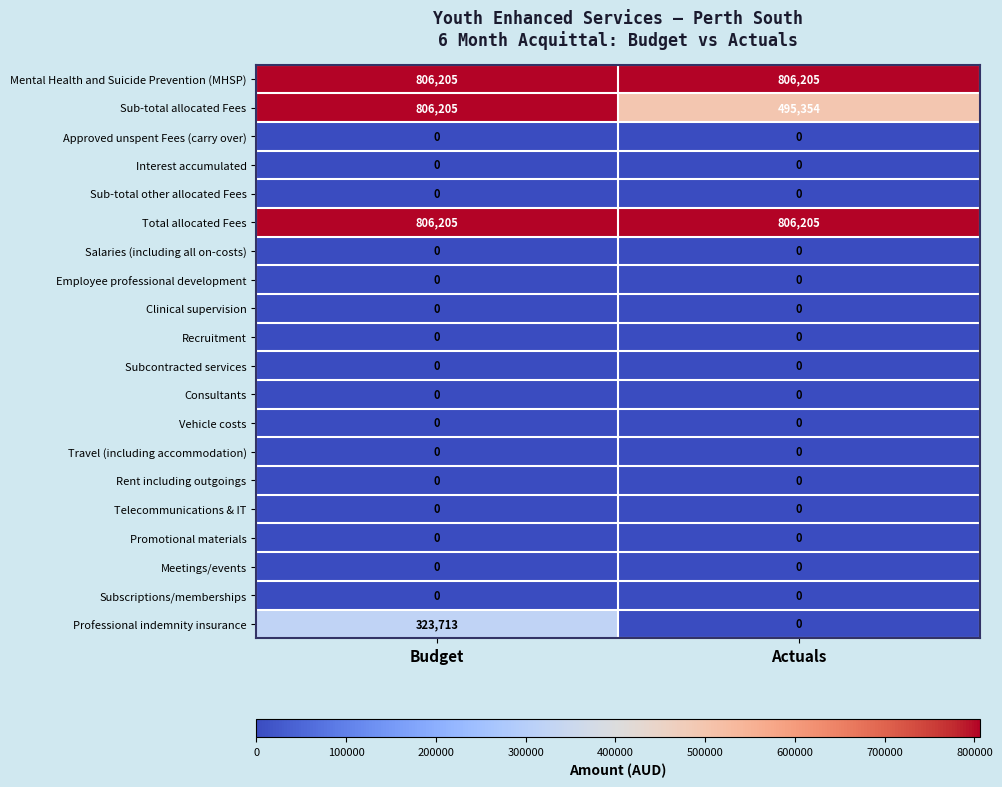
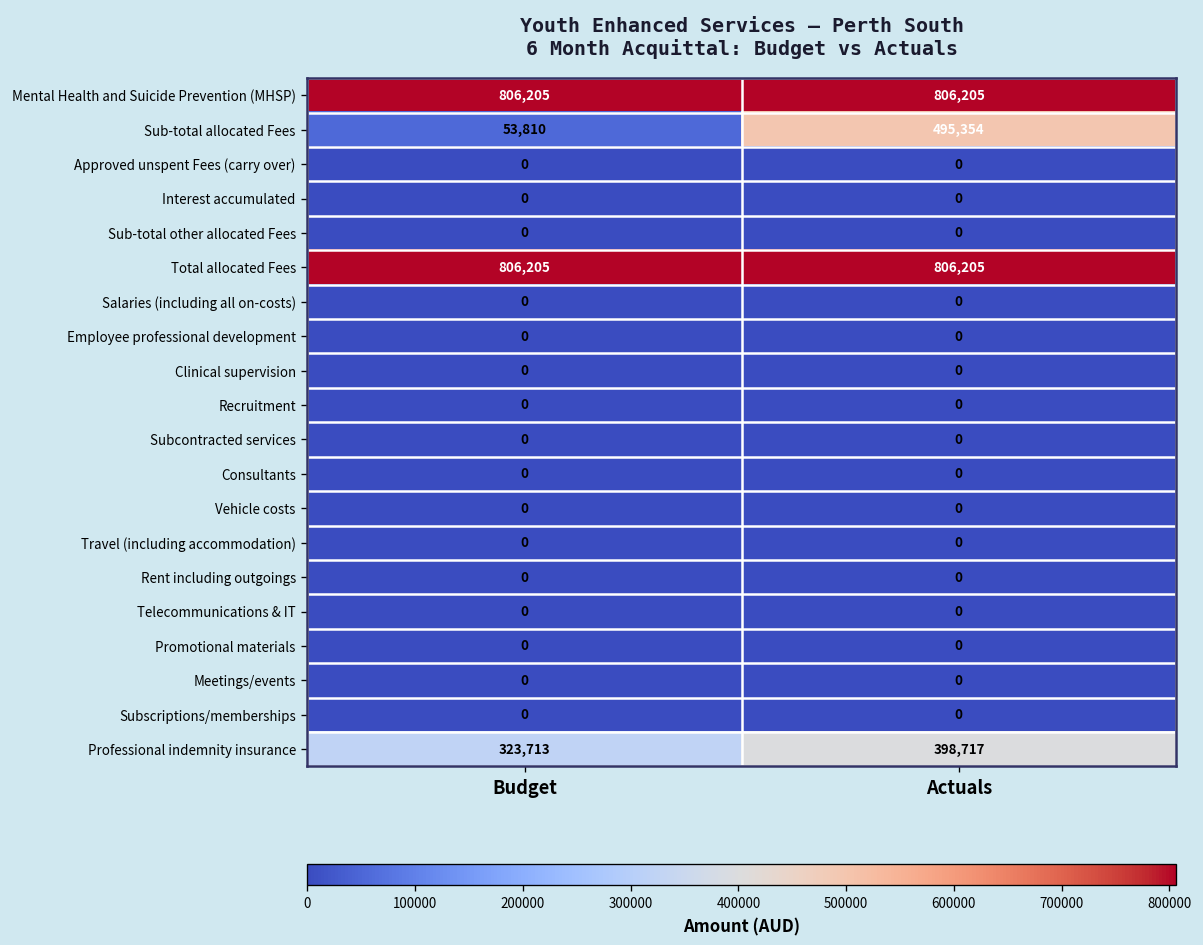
Sub-total allocated Fees, Budget: 806,205 -> 53,810
Professional indemnity insurance, Actuals: 0 -> 398,717
